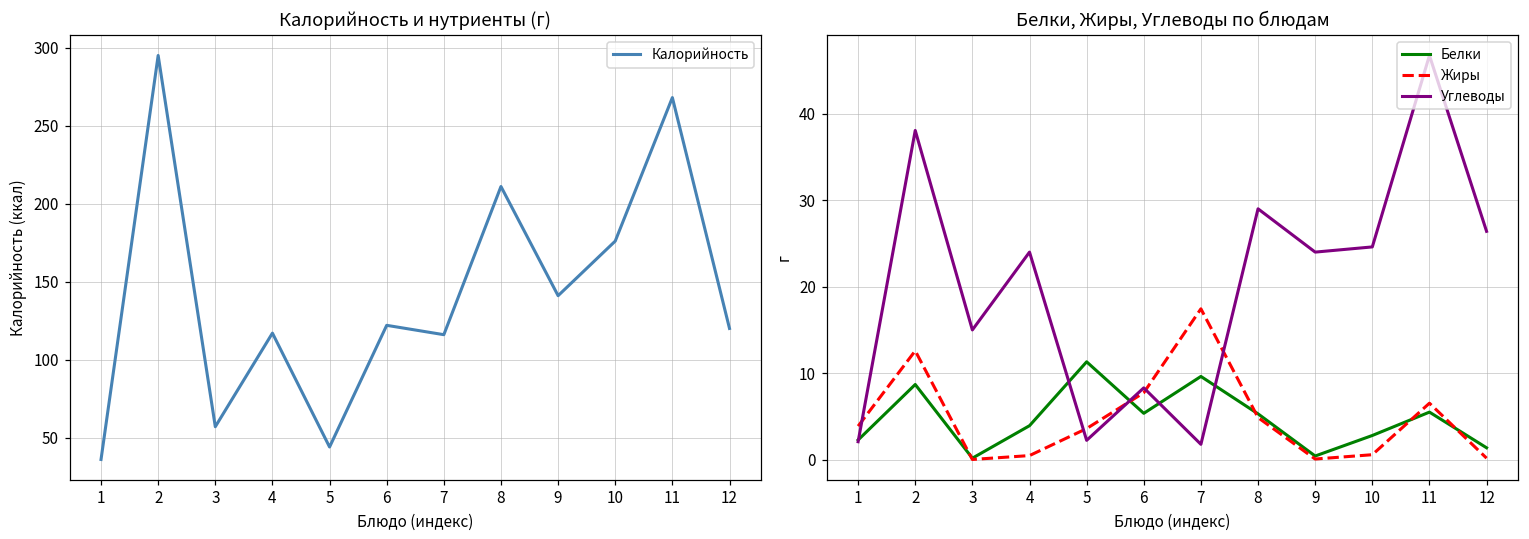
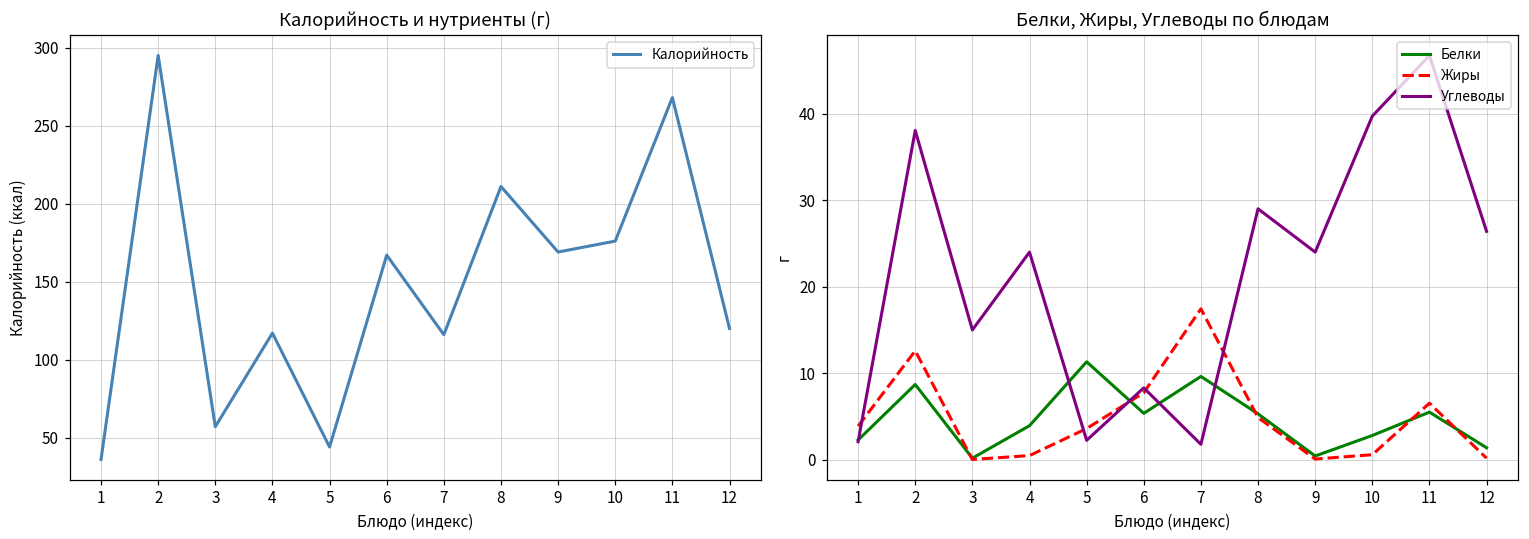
Калорийность и нутриенты (г), 6: 122 -> 167
Калорийность и нутриенты (г), 9: 141 -> 169
Белки, Жиры, Углеводы по блюдам, Углеводы, 10: 25 -> 40
